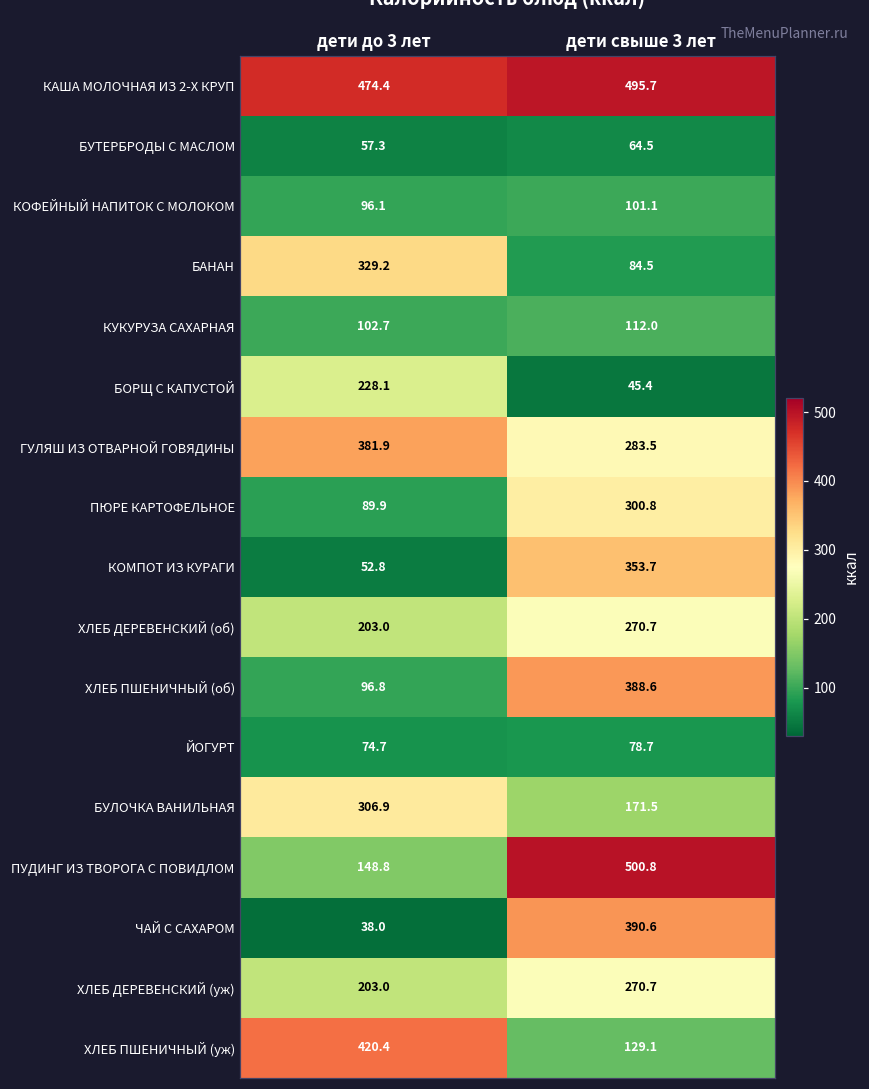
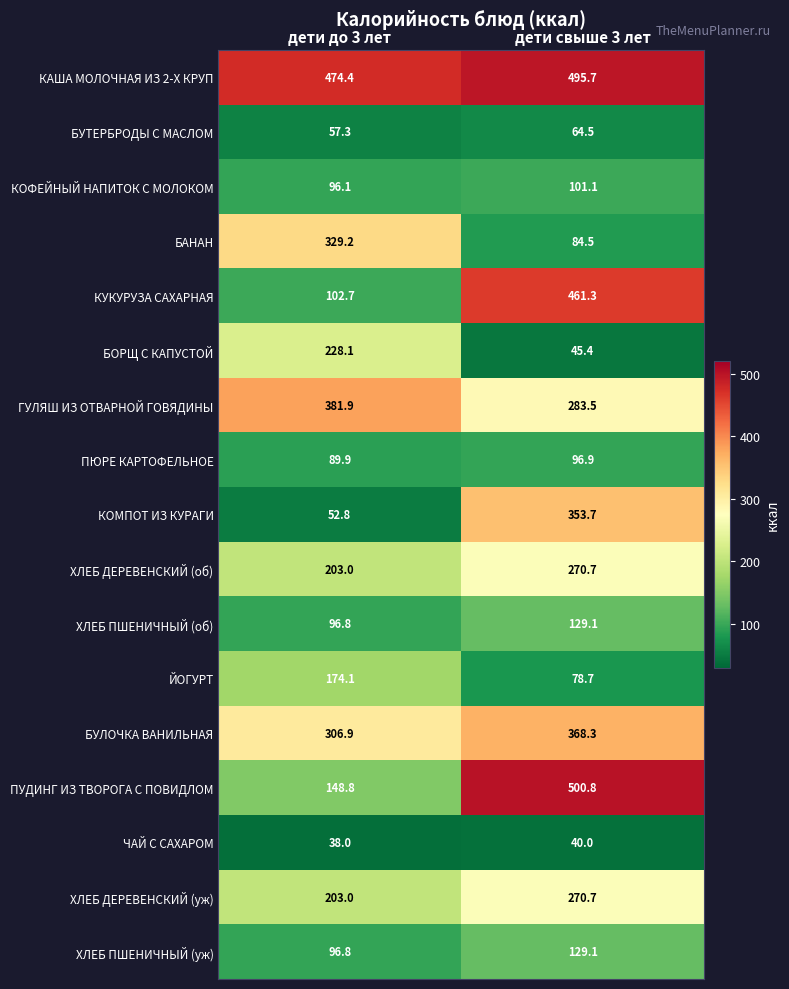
КУКУРУЗА САХАРНАЯ, дети свыше 3 лет: 112.0 -> 461.3
ПЮРЕ КАРТОФЕЛЬНОЕ, дети свыше 3 лет: 300.8 -> 96.9
ХЛЕБ ПШЕНИЧНЫЙ (об), дети свыше 3 лет: 388.6 -> 129.1
ЙОГУРТ, дети до 3 лет: 74.7 -> 174.1
БУЛОЧКА ВАНИЛЬНАЯ, дети свыше 3 лет: 171.5 -> 368.3
ЧАЙ С САХАРОМ, дети свыше 3 лет: 390.6 -> 40.0
ХЛЕБ ПШЕНИЧНЫЙ (уж), дети до 3 лет: 420.4 -> 96.8
